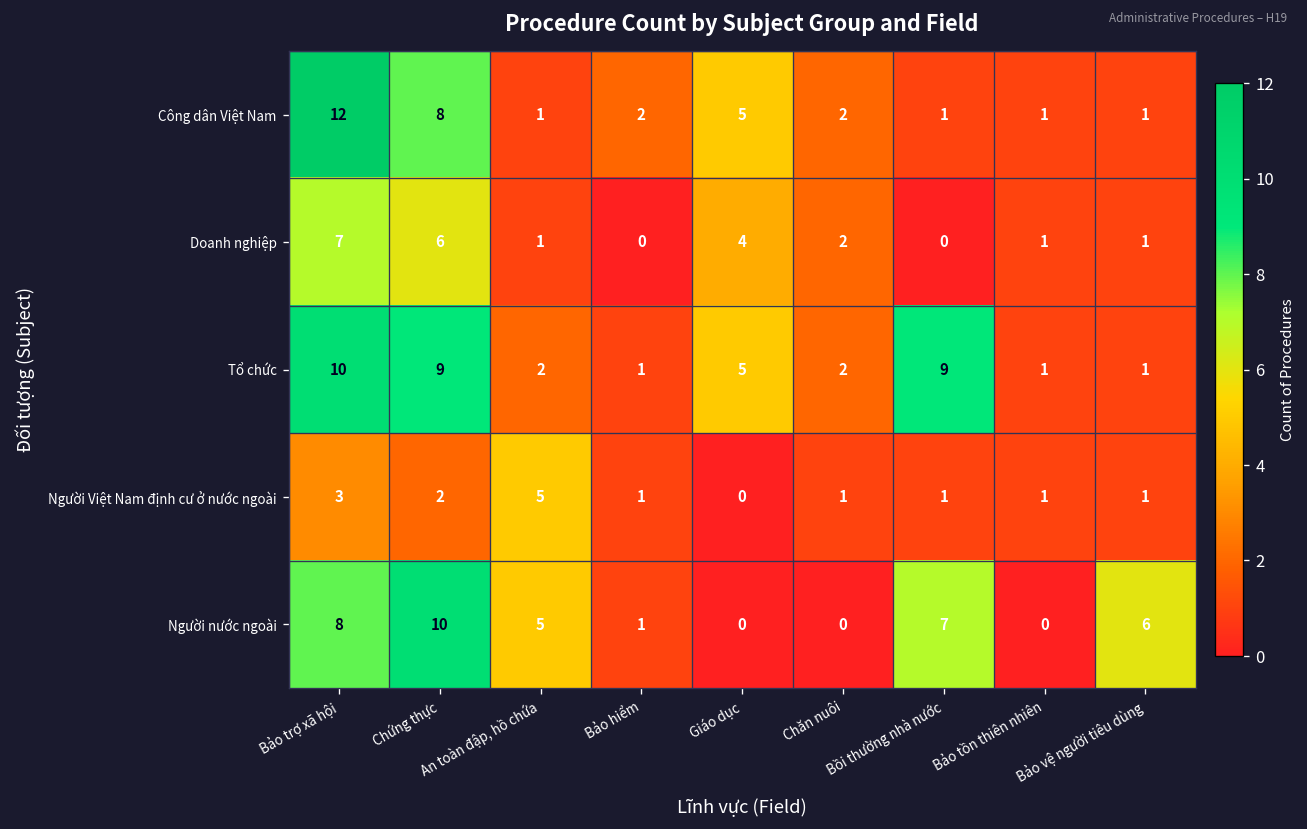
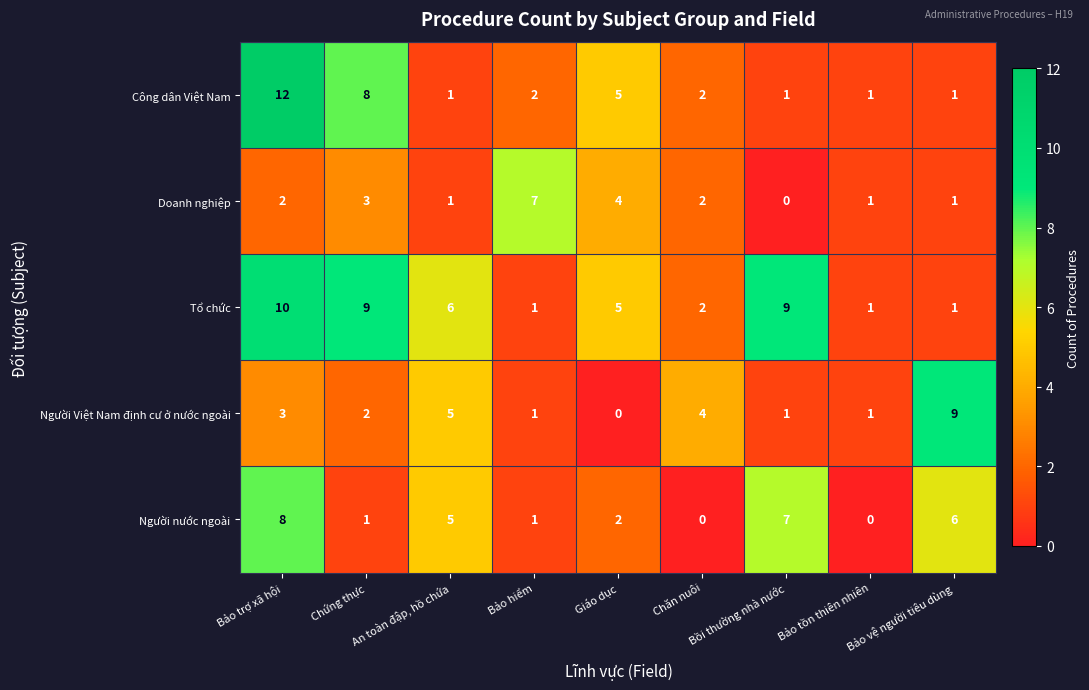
Doanh nghiệp, Bảo trợ xã hội: 7 -> 2
Doanh nghiệp, Chứng thực: 6 -> 3
Doanh nghiệp, Bảo hiểm: 0 -> 7
Tổ chức, An toàn đập, hồ chứa: 2 -> 6
Người Việt Nam định cư ở nước ngoài, Chăn nuôi: 1 -> 4
Người Việt Nam định cư ở nước ngoài, Bảo vệ người tiêu dùng: 1 -> 9
Người nước ngoài, Chứng thực: 10 -> 1
Người nước ngoài, Giáo dục: 0 -> 2
